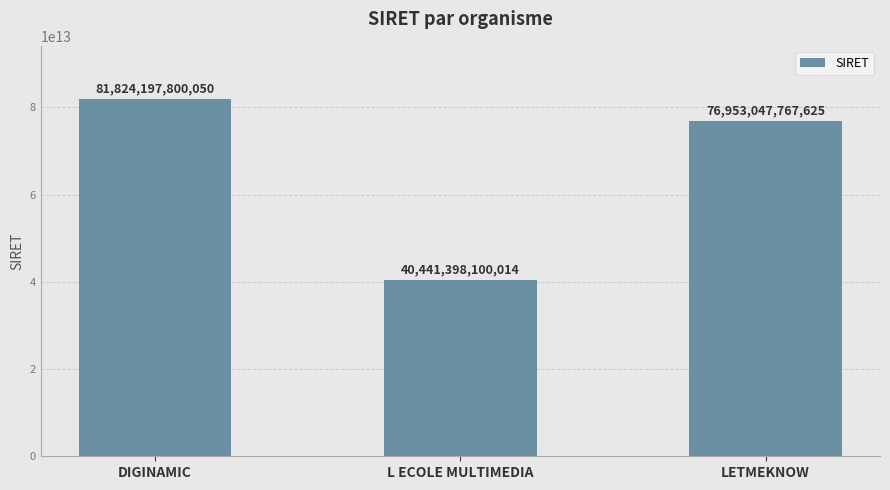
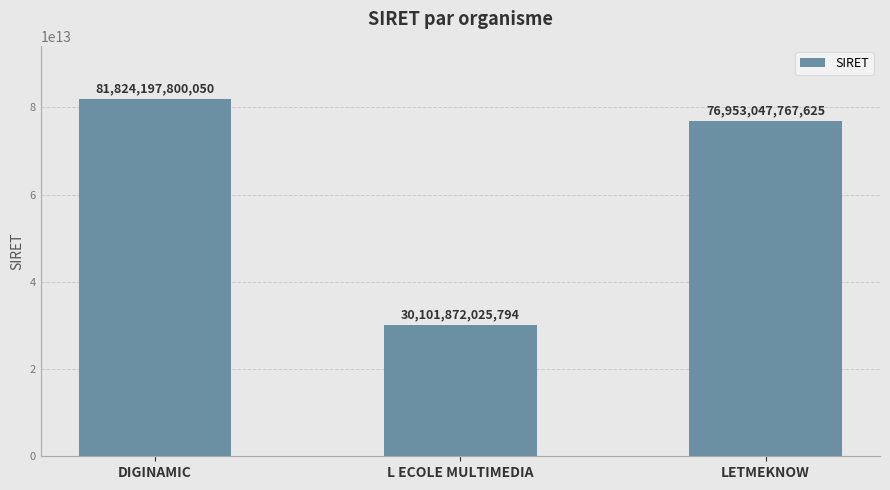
L ECOLE MULTIMEDIA: 40,441,398,100,014 -> 30,101,872,025,794
